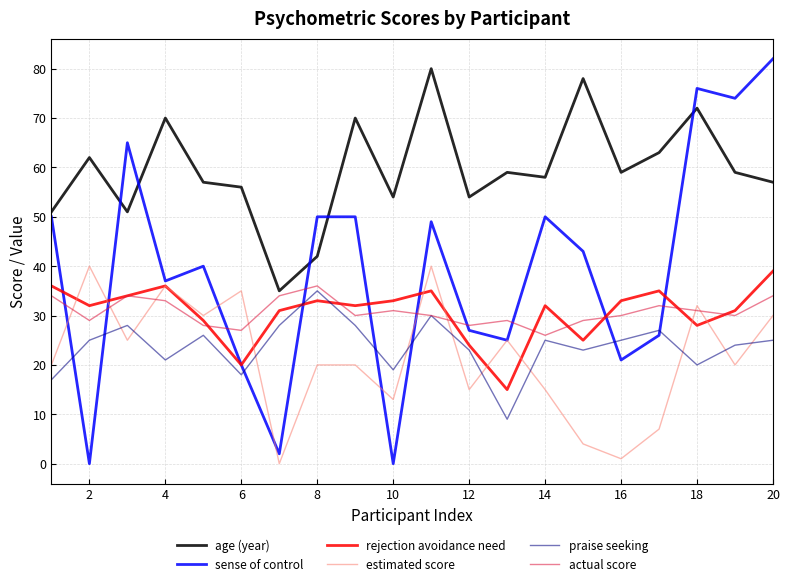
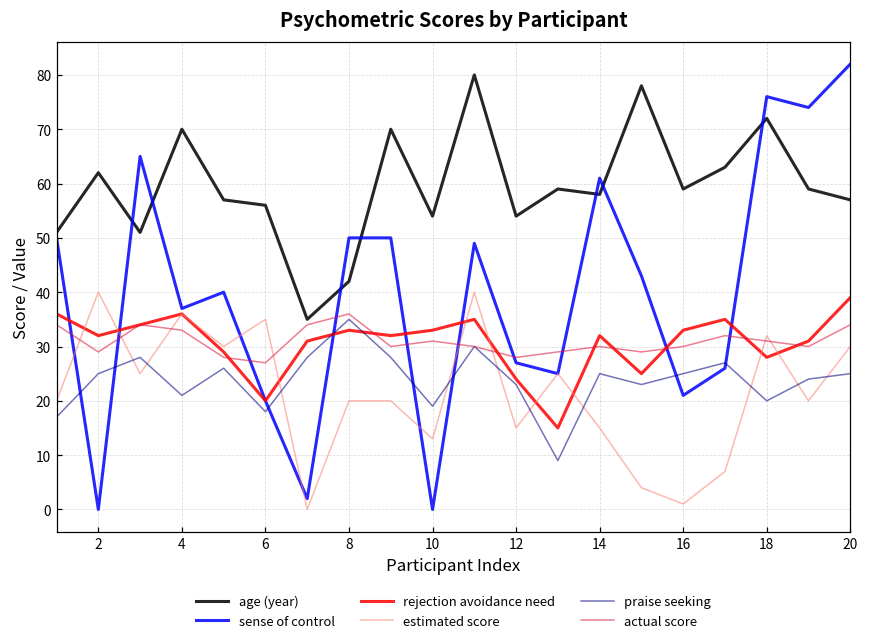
sense of control, 14: 50 -> 61
actual score, 14: 26 -> 30
